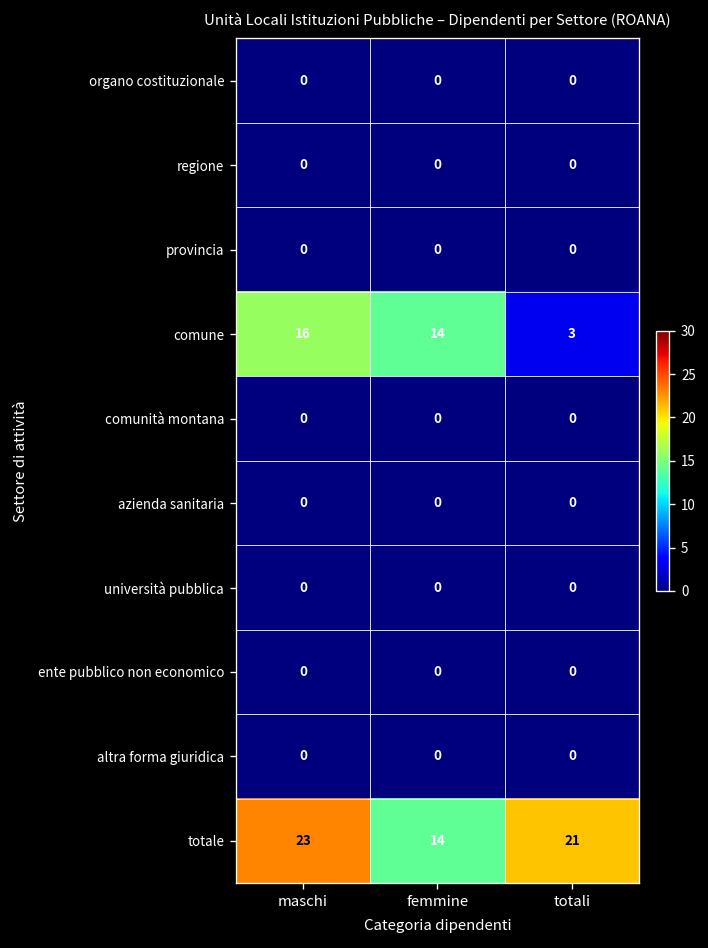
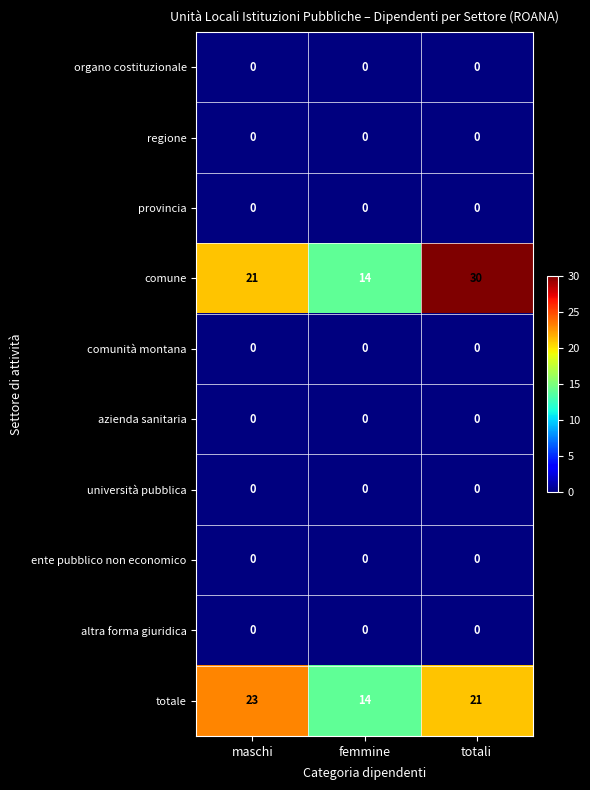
comune, maschi: 16 -> 21
comune, totali: 3 -> 30
